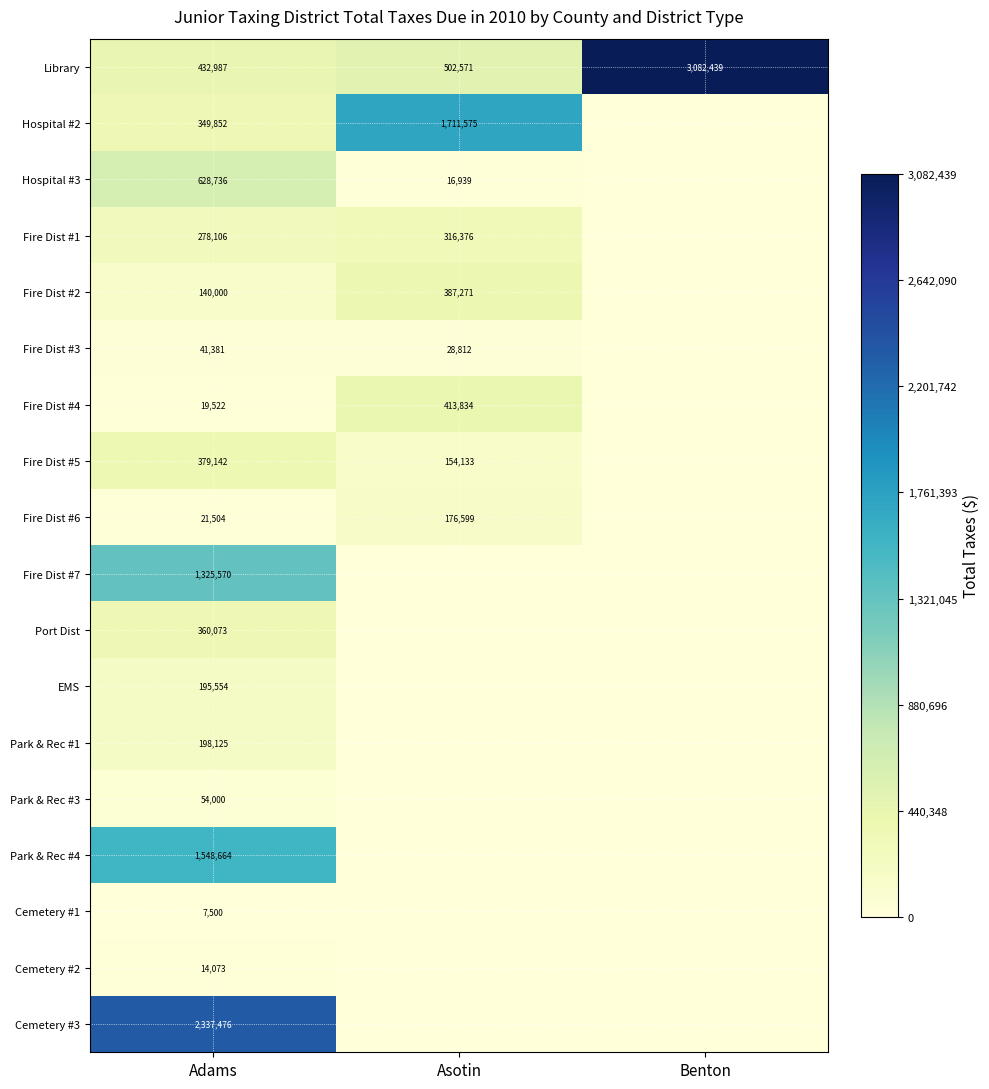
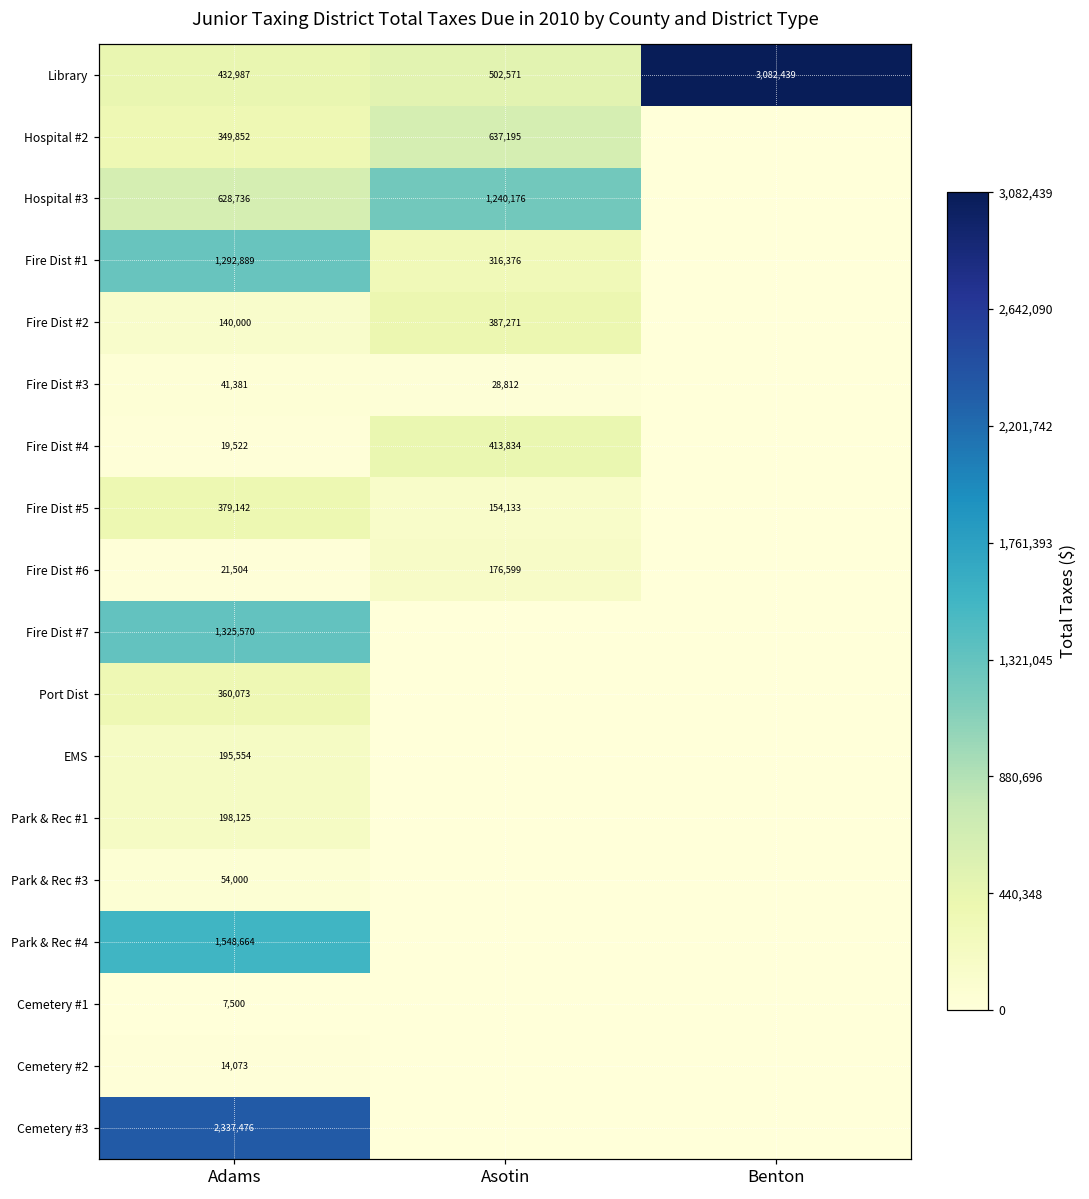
Hospital #2, Asotin: 1,711,575 -> 637,195
Hospital #3, Asotin: 16,939 -> 1,240,176
Fire Dist #1, Adams: 278,106 -> 1,292,889
